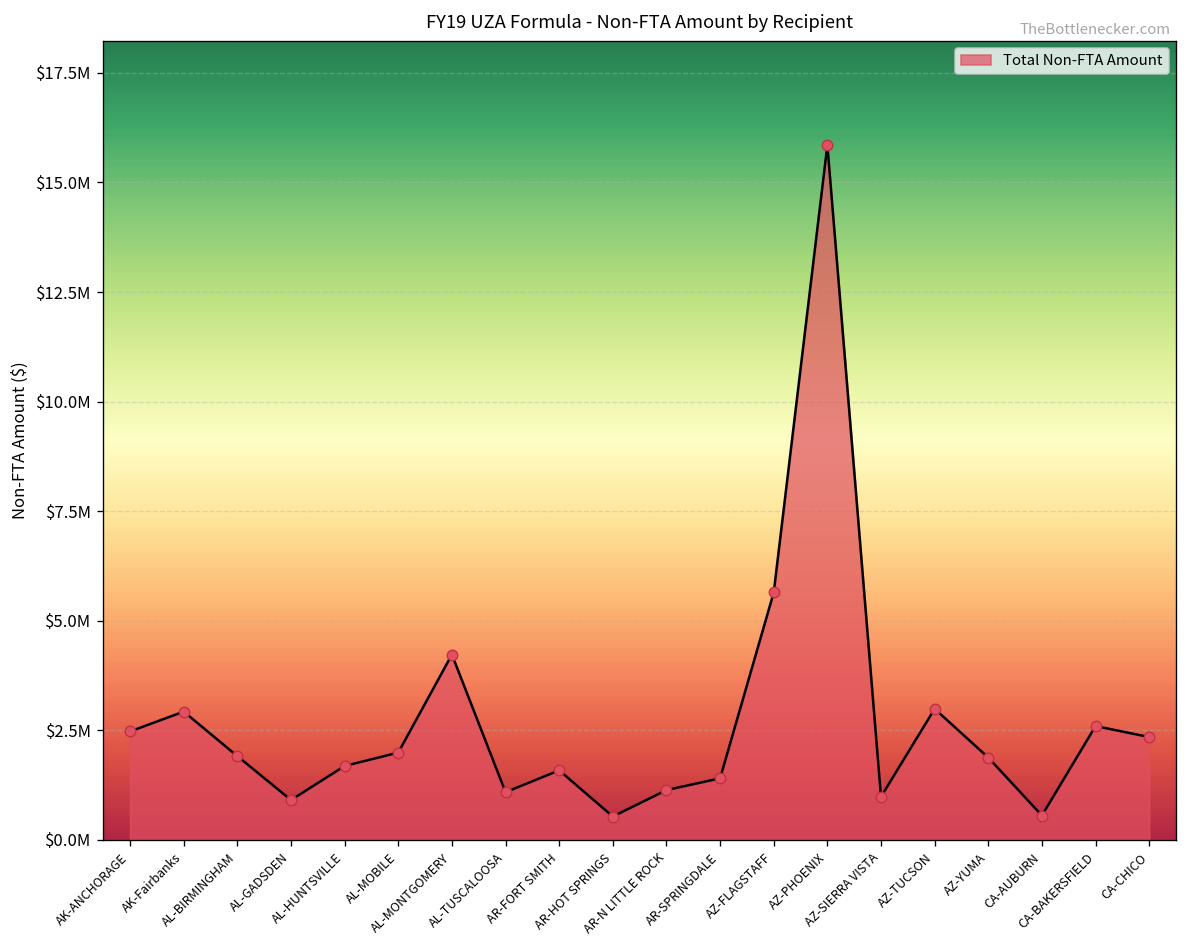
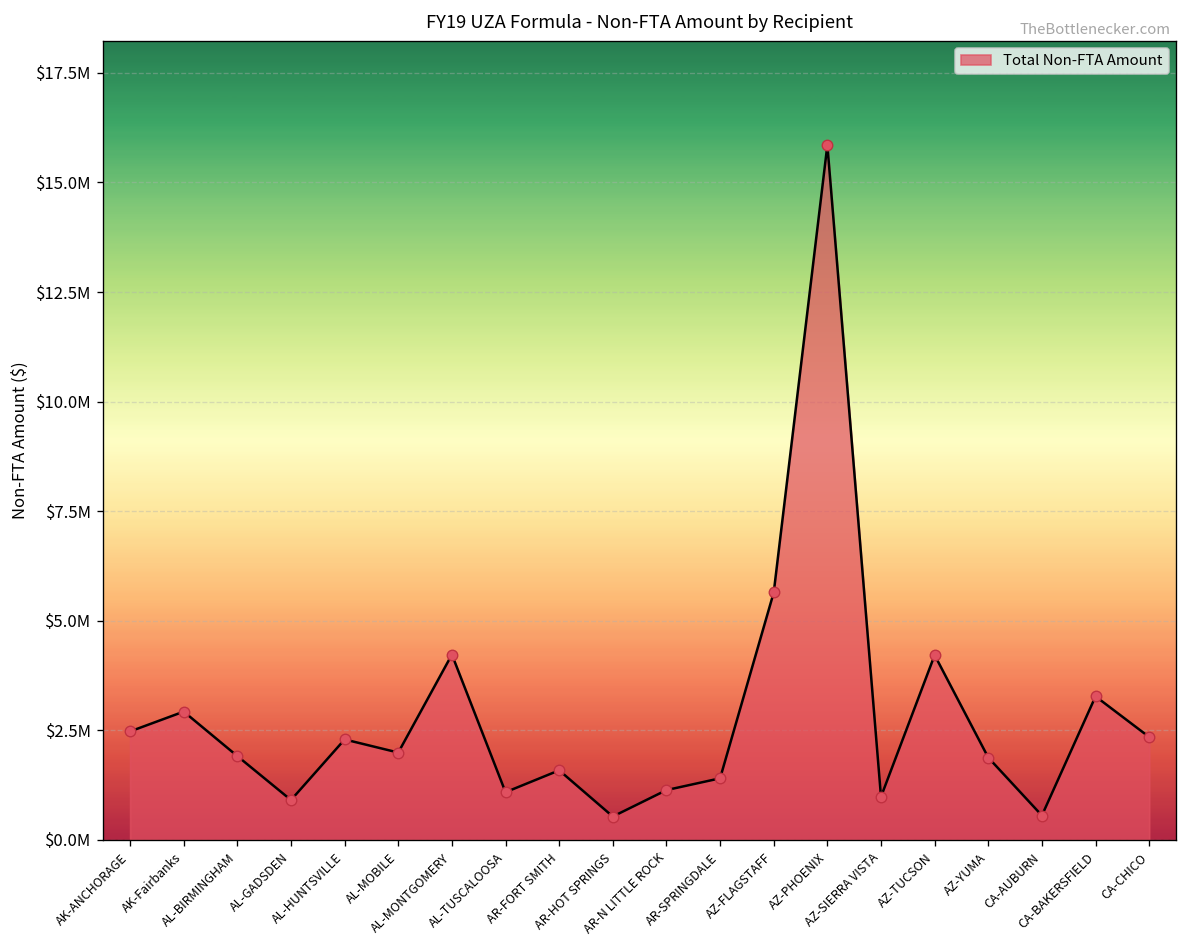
AL-HUNTSVILLE: $1700000 -> $2300000
AZ-TUCSON: $3000000 -> $4200000
CA-BAKERSFIELD: $2600000 -> $3300000
